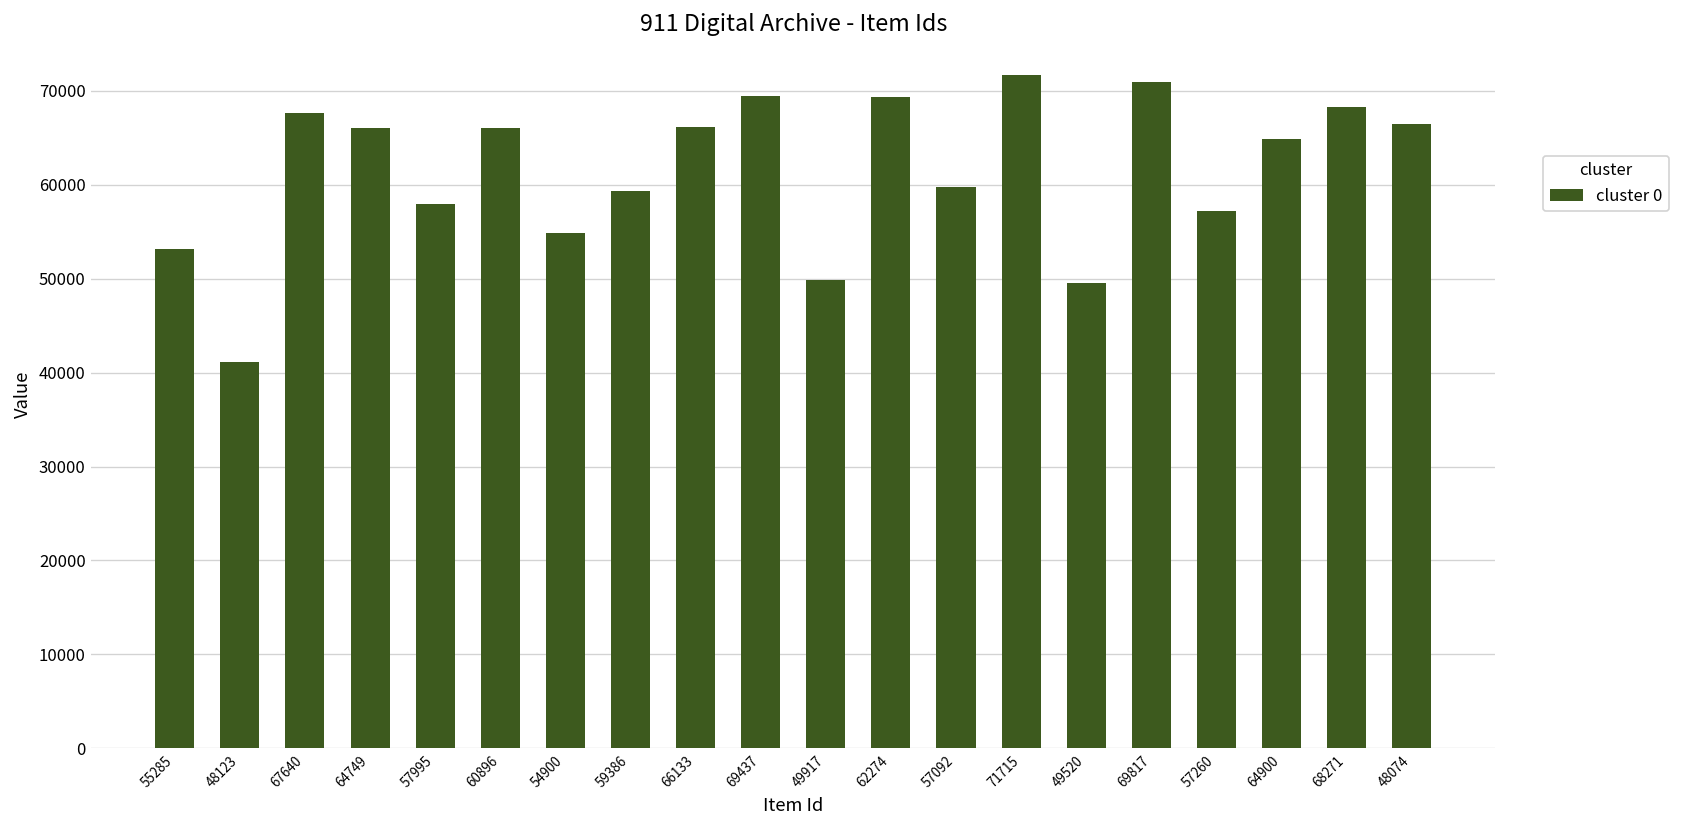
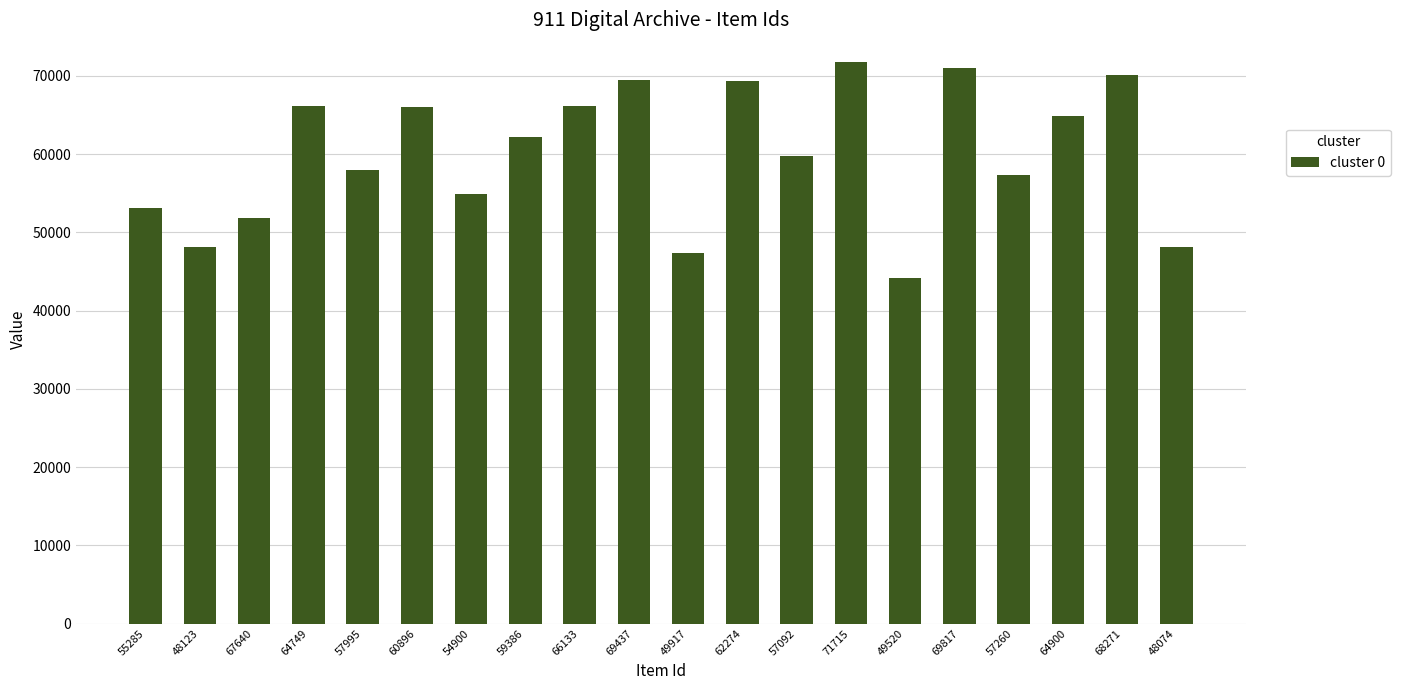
48123: 41000 -> 48000
67640: 68000 -> 52000
59386: 59000 -> 62000
49917: 50000 -> 47000
49520: 50000 -> 44000
68271: 68000 -> 70000
48074: 66000 -> 48000
